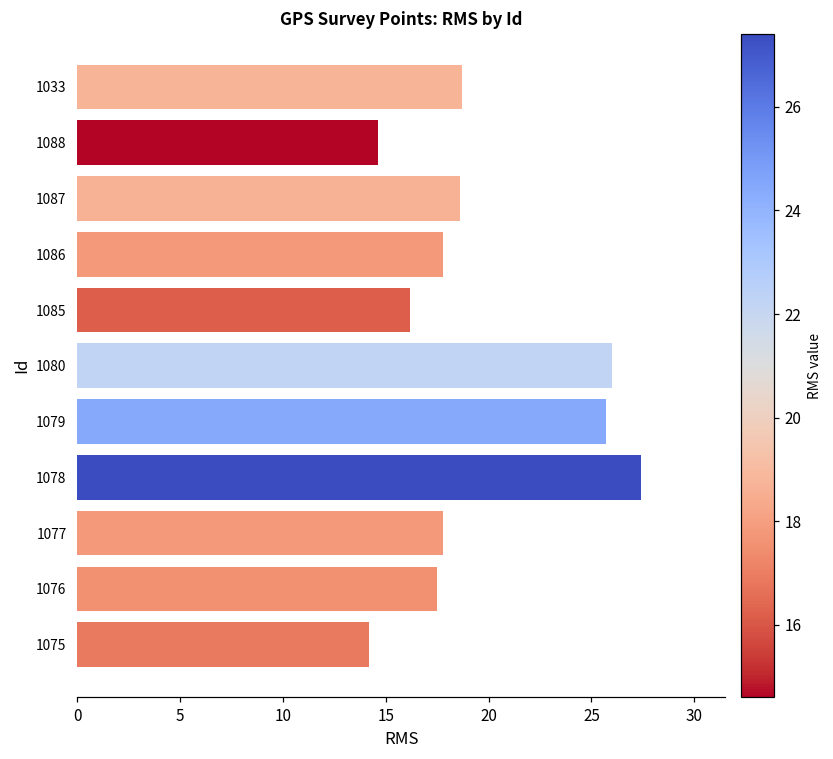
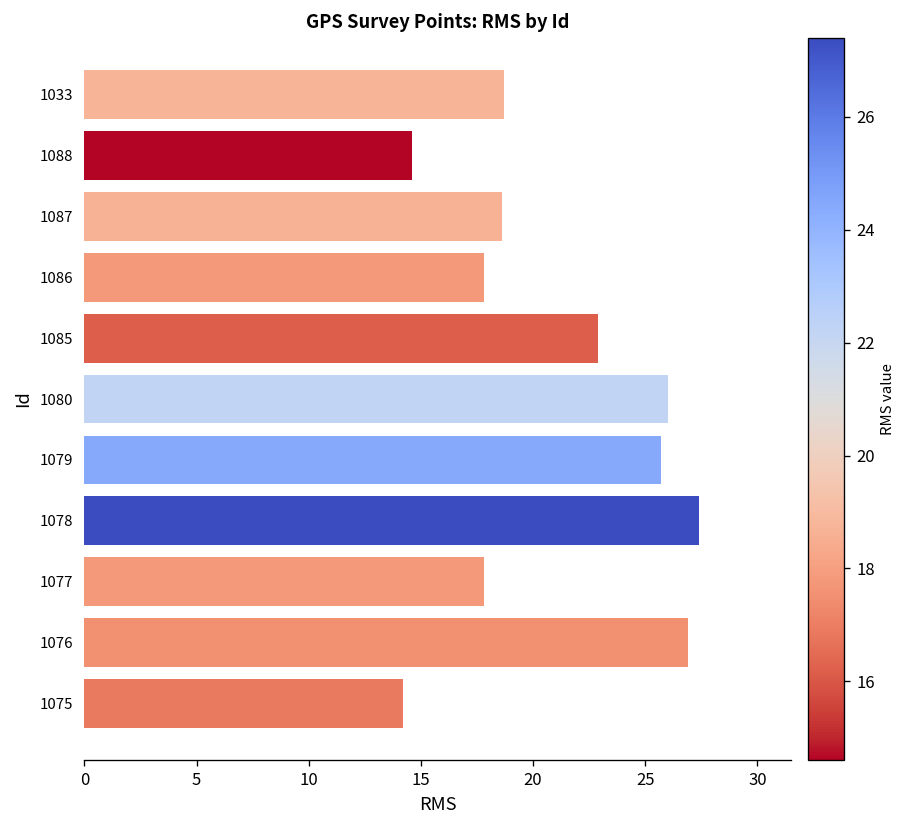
1085: 16.2 -> 22.9
1076: 17.5 -> 26.9
